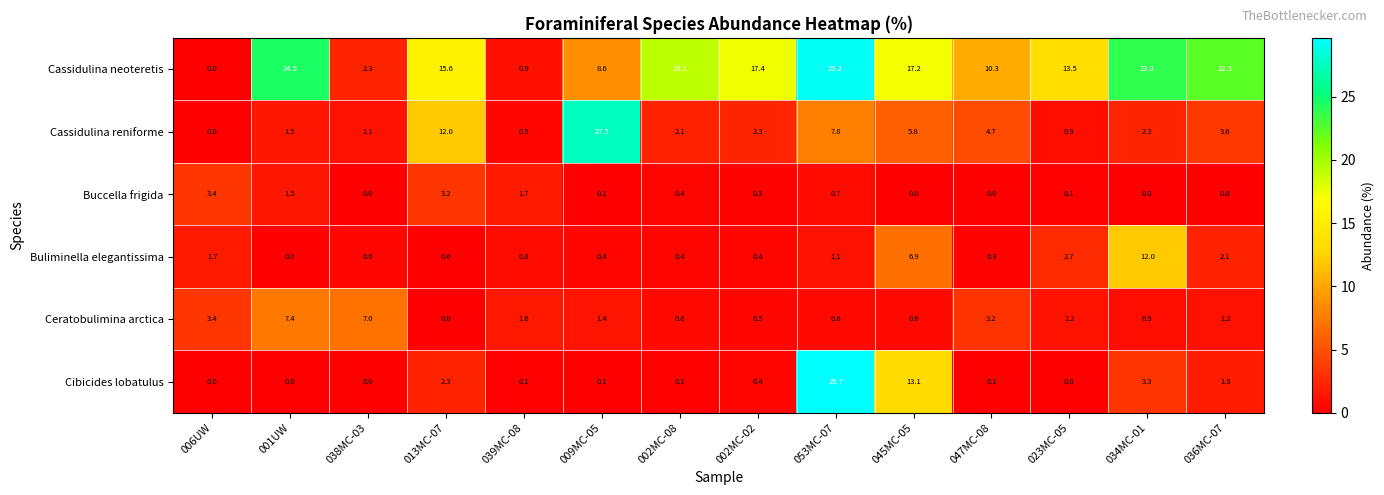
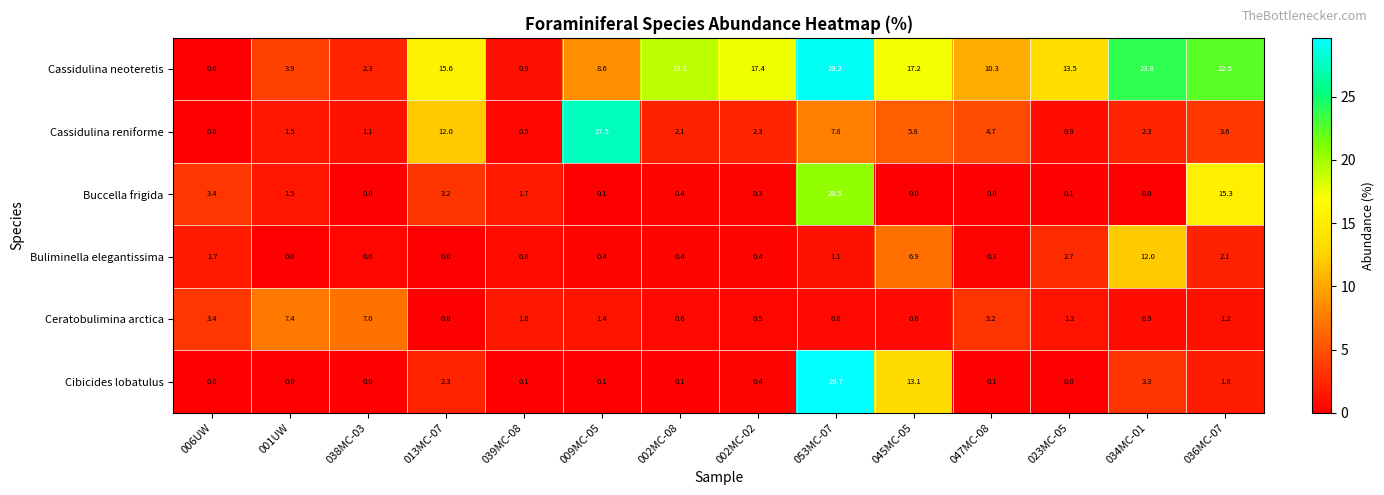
Cassidulina neoteretis, 001UW: 24.5 -> 3.9
Buccella frigida, 053MC-07: 0.7 -> 20.5
Buccella frigida, 036MC-07: 0.0 -> 15.3
